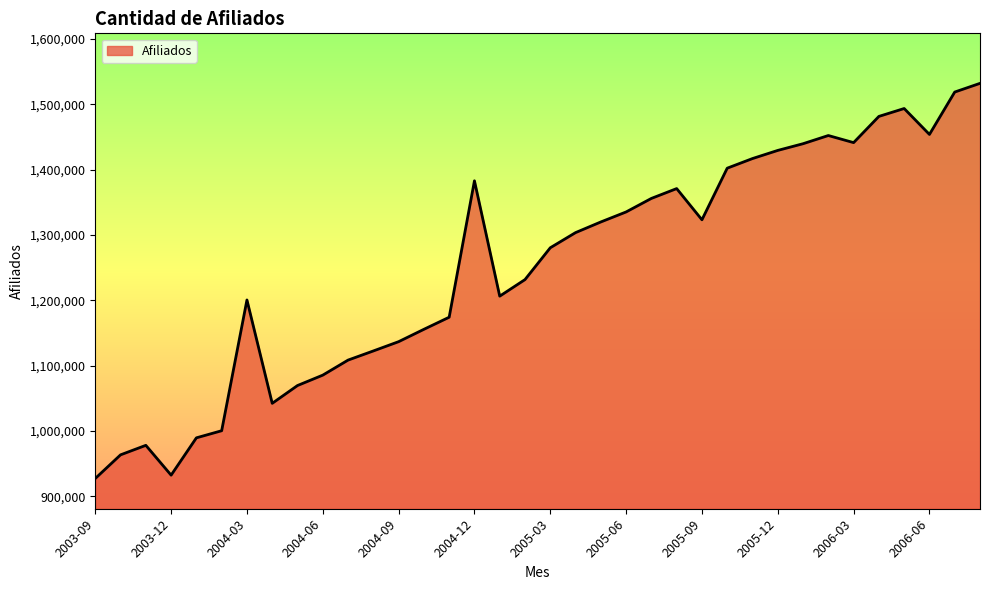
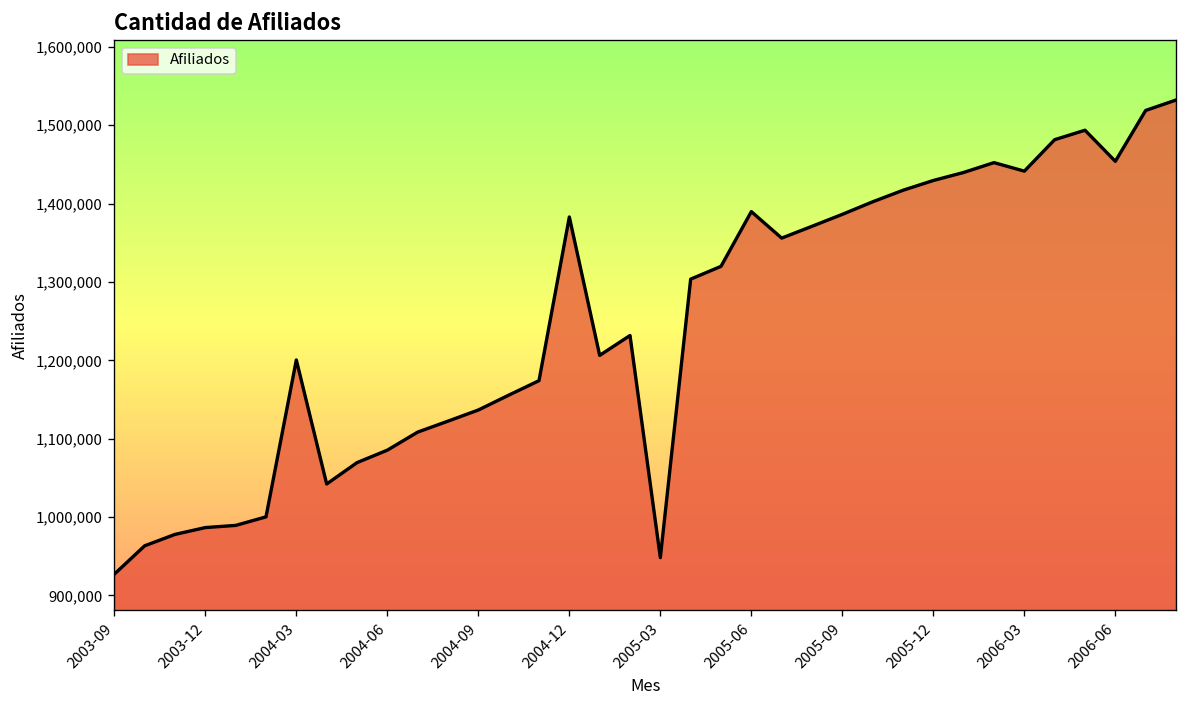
2003-12: 930,000 -> 990,000
2005-03: 1,280,000 -> 950,000
2005-06: 1,340,000 -> 1,390,000
2005-09: 1,320,000 -> 1,390,000
